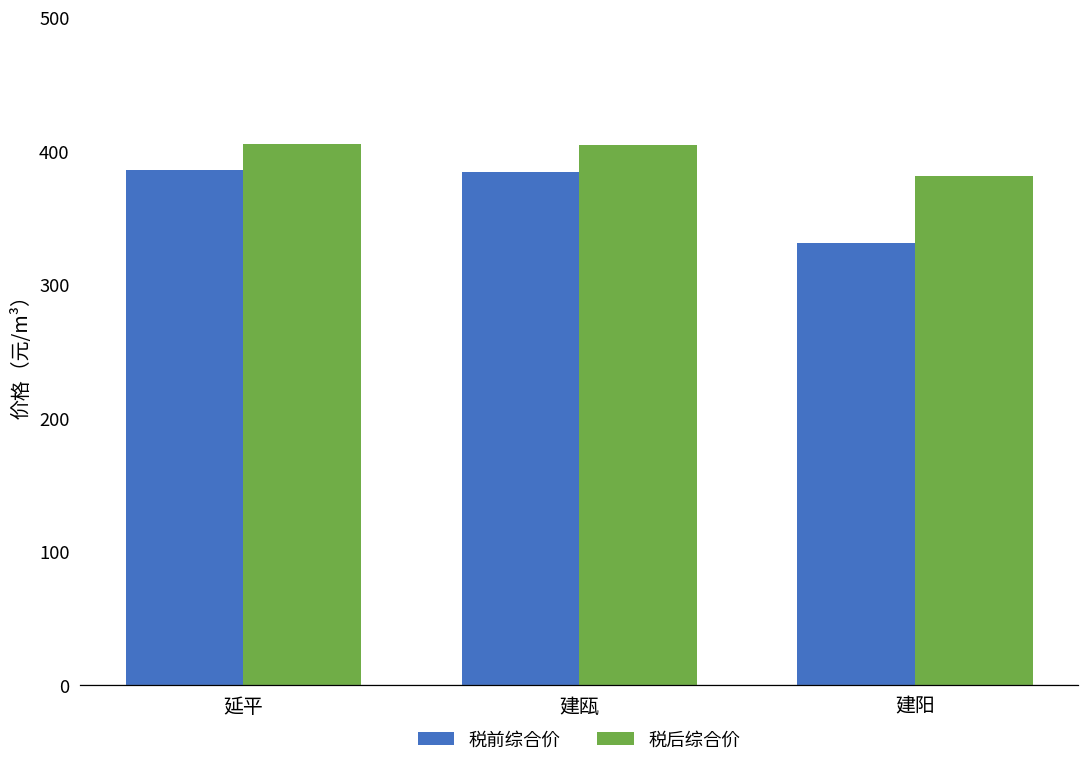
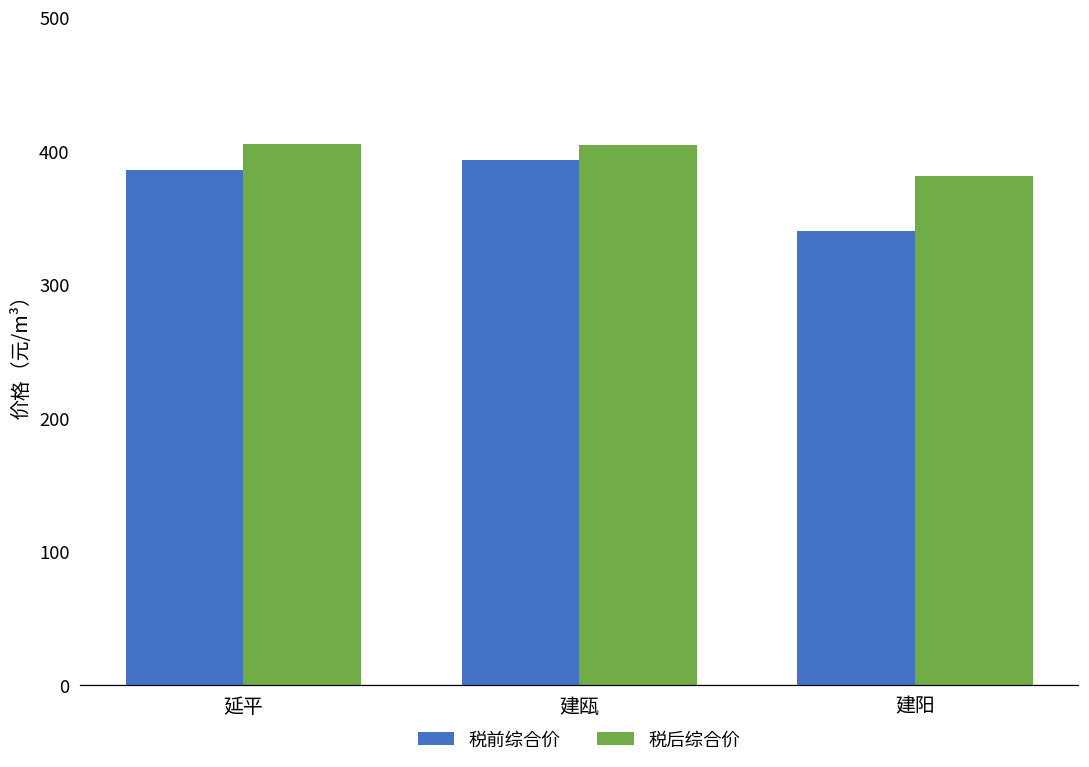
税前综合价, 建瓯: 384 -> 393
税前综合价, 建阳: 331 -> 340
